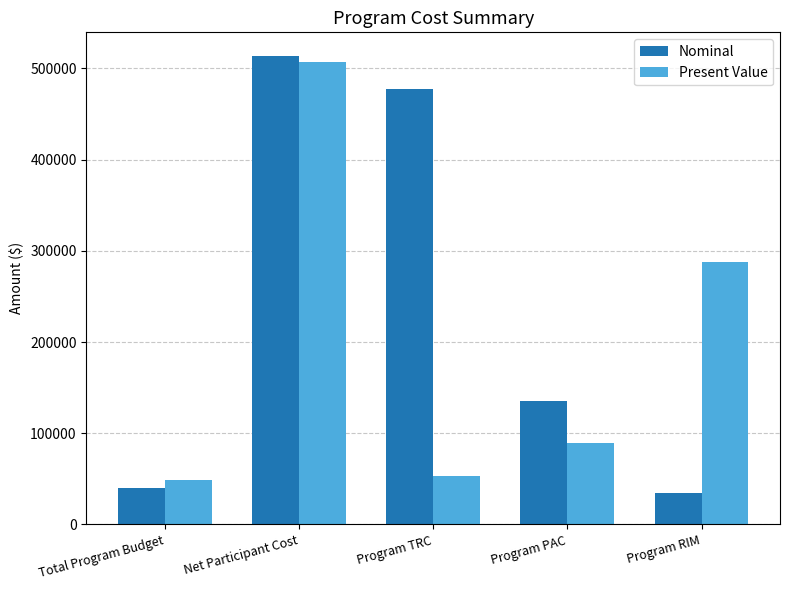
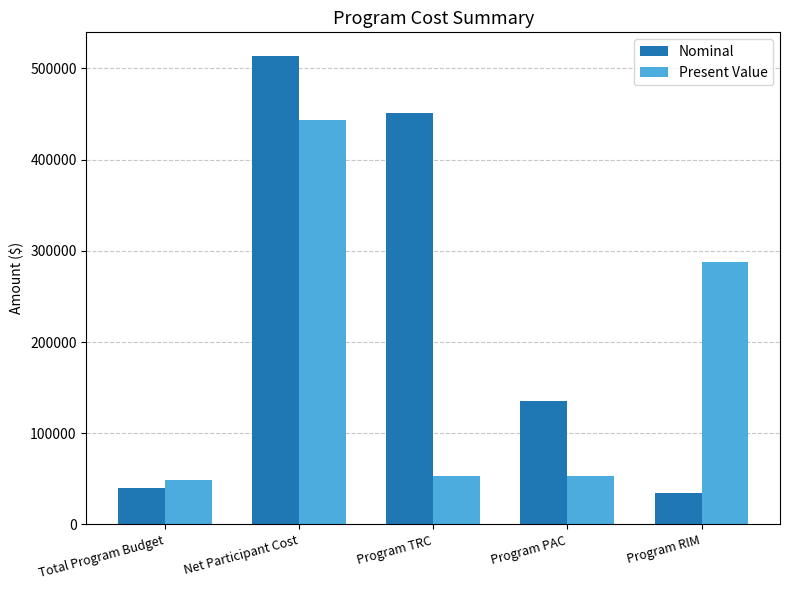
Present Value, Net Participant Cost: 510000 -> 440000
Nominal, Program TRC: 480000 -> 450000
Present Value, Program PAC: 90000 -> 50000
